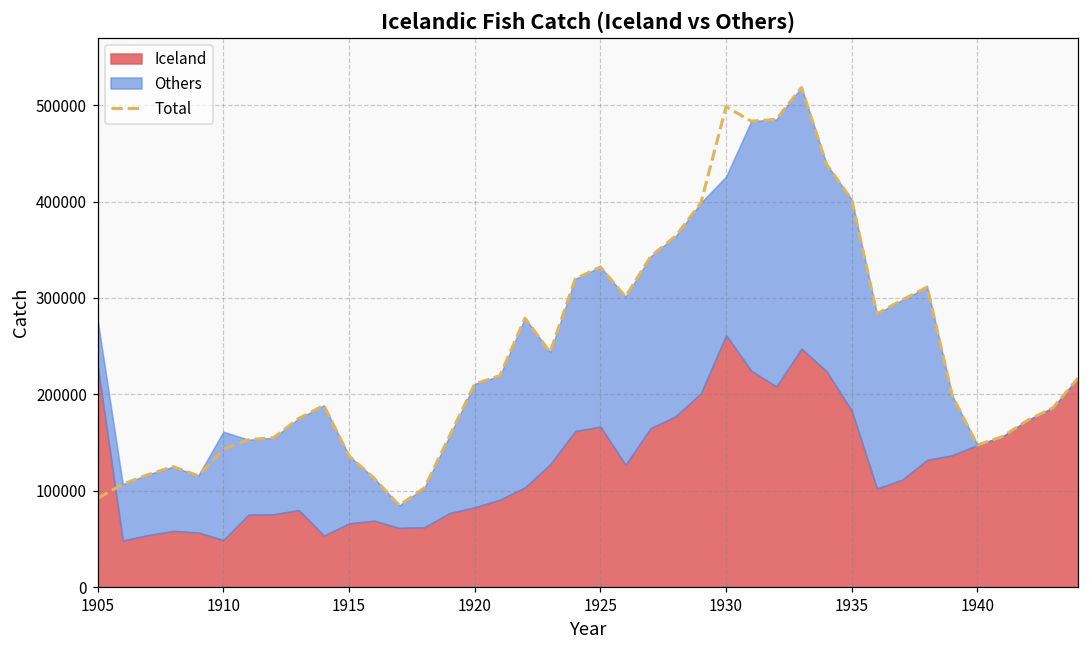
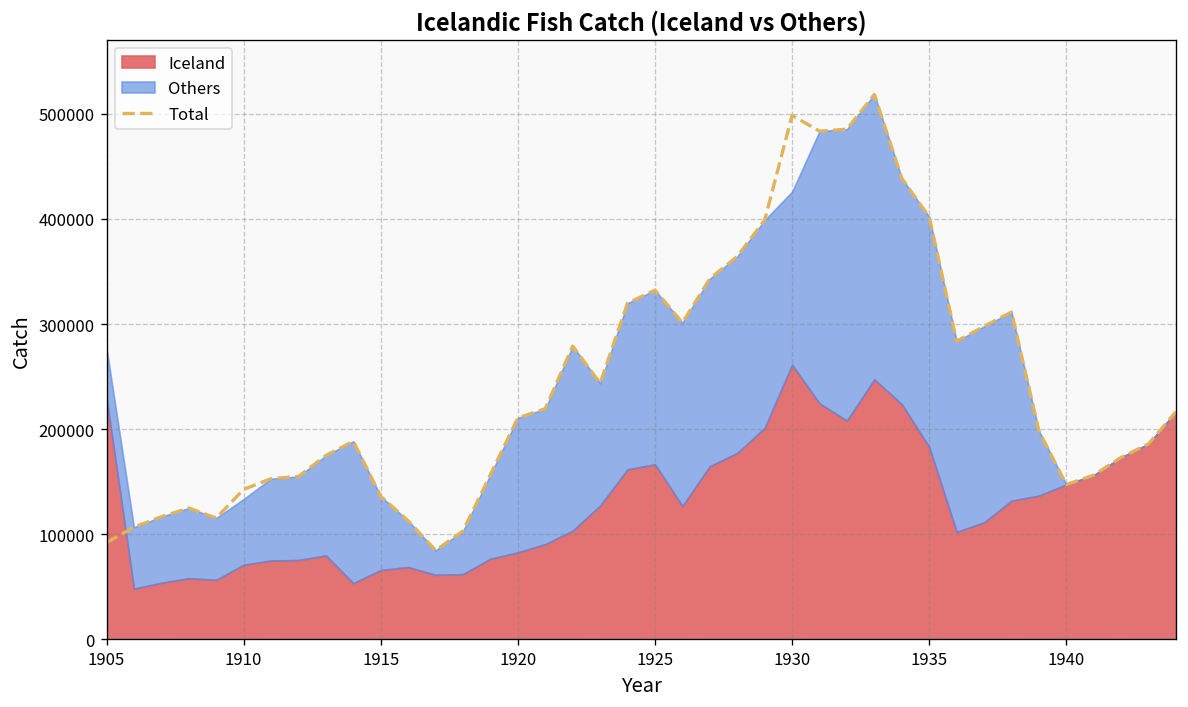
Iceland, 1910: 50000 -> 70000
Others, 1910: 110000 -> 60000
